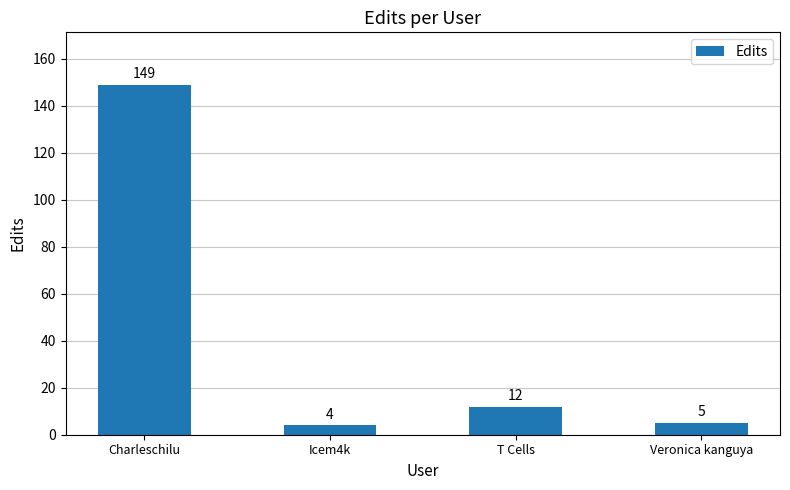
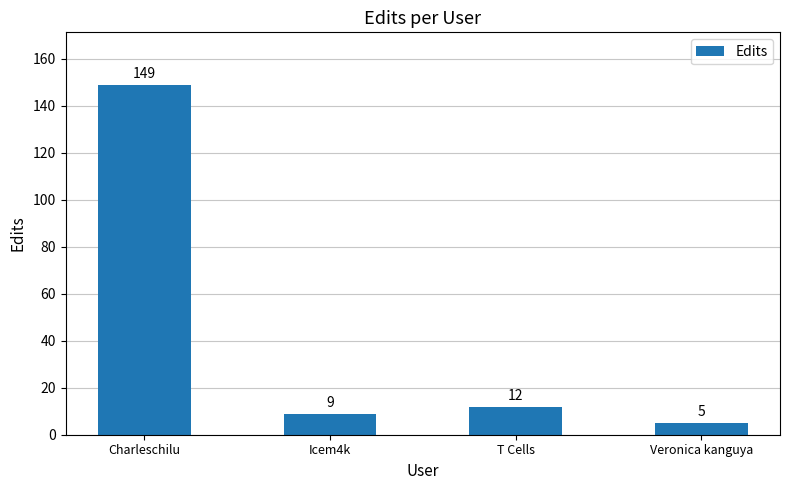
Icem4k: 4 -> 9
